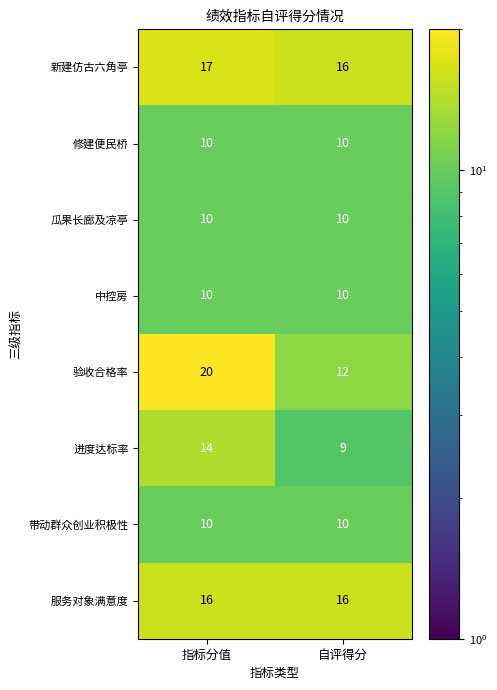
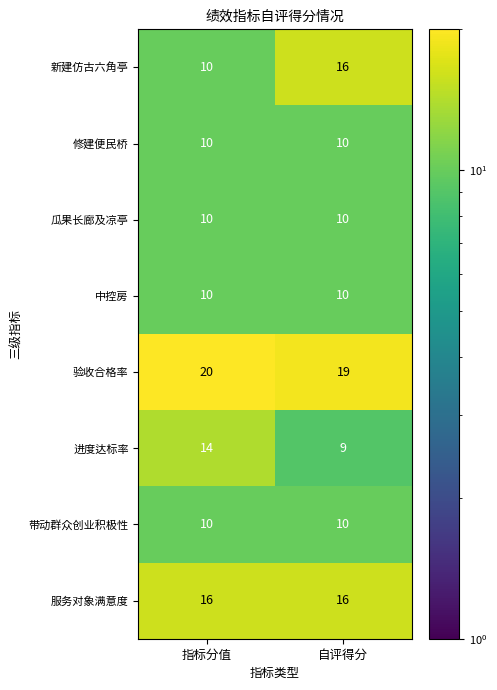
新建仿古六角亭, 指标分值: 17 -> 10
验收合格率, 自评得分: 12 -> 19
